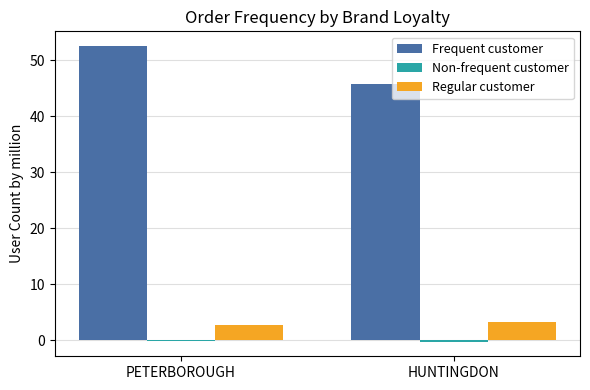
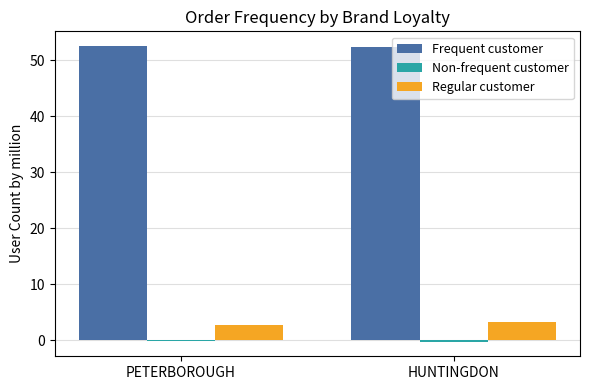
Frequent customer, HUNTINGDON: 46 -> 52
